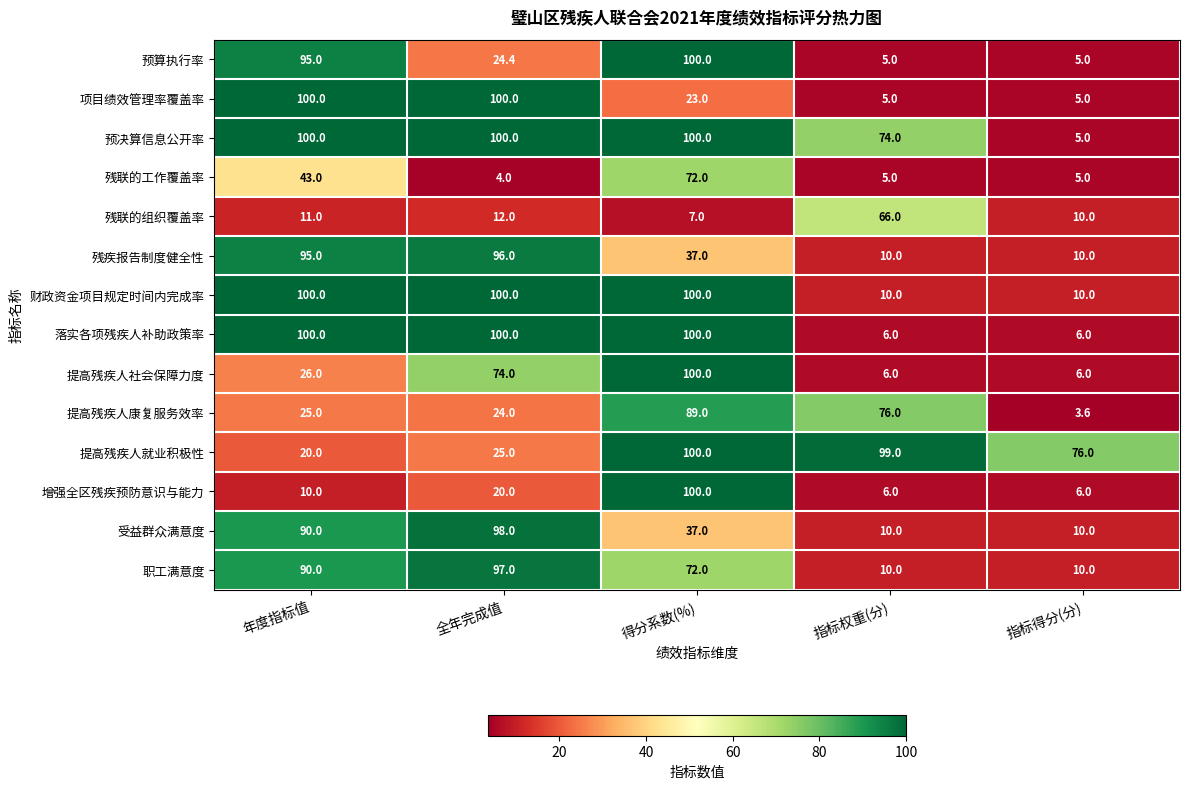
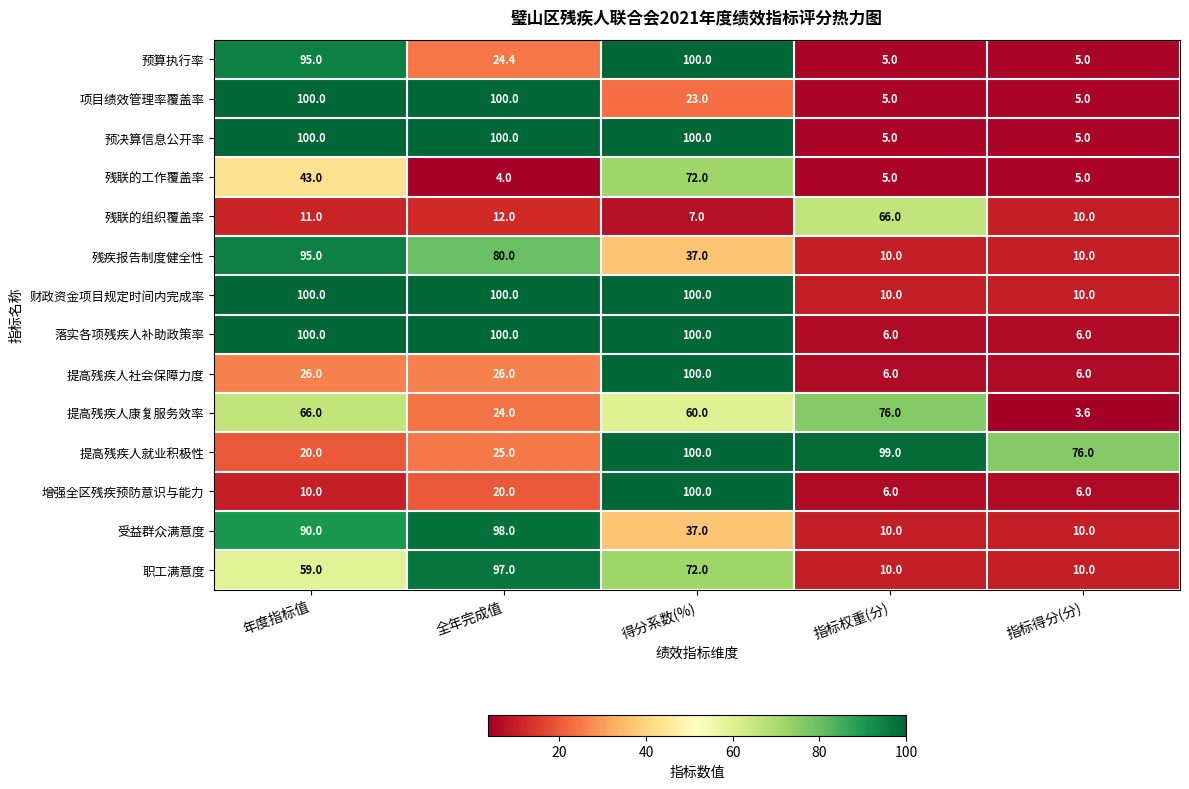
预决算信息公开率, 指标权重(分): 74.0 -> 5.0
残疾报告制度健全性, 全年完成值: 96.0 -> 80.0
提高残疾人社会保障力度, 全年完成值: 74.0 -> 26.0
提高残疾人康复服务效率, 年度指标值: 25.0 -> 66.0
提高残疾人康复服务效率, 得分系数(%): 89.0 -> 60.0
职工满意度, 年度指标值: 90.0 -> 59.0
